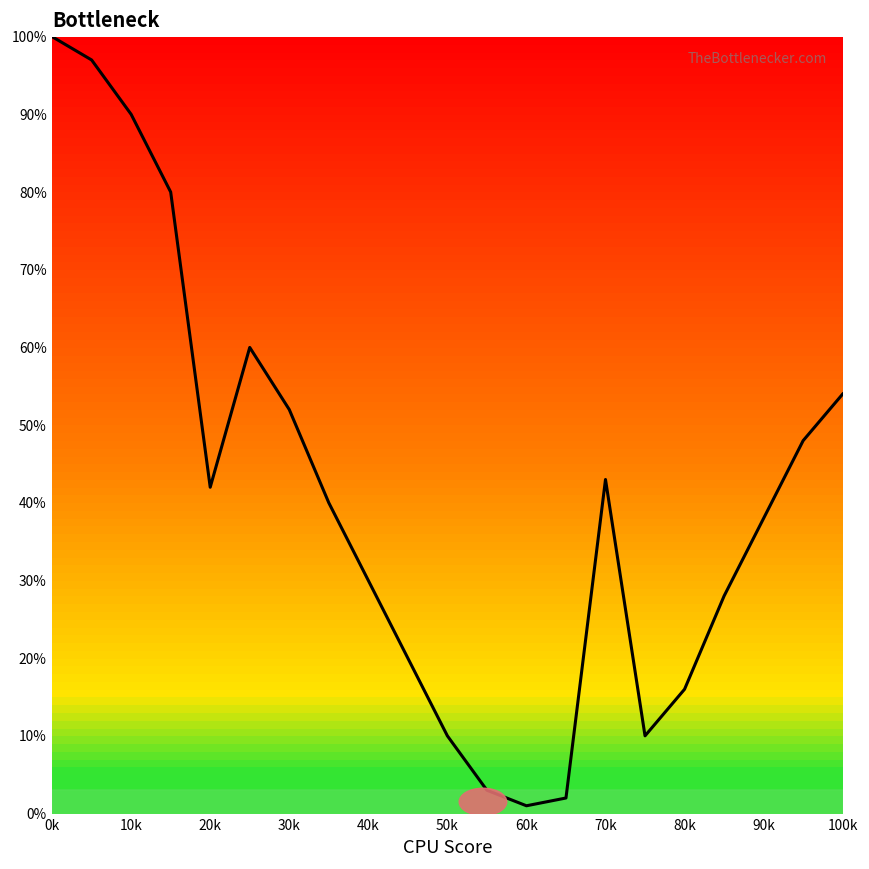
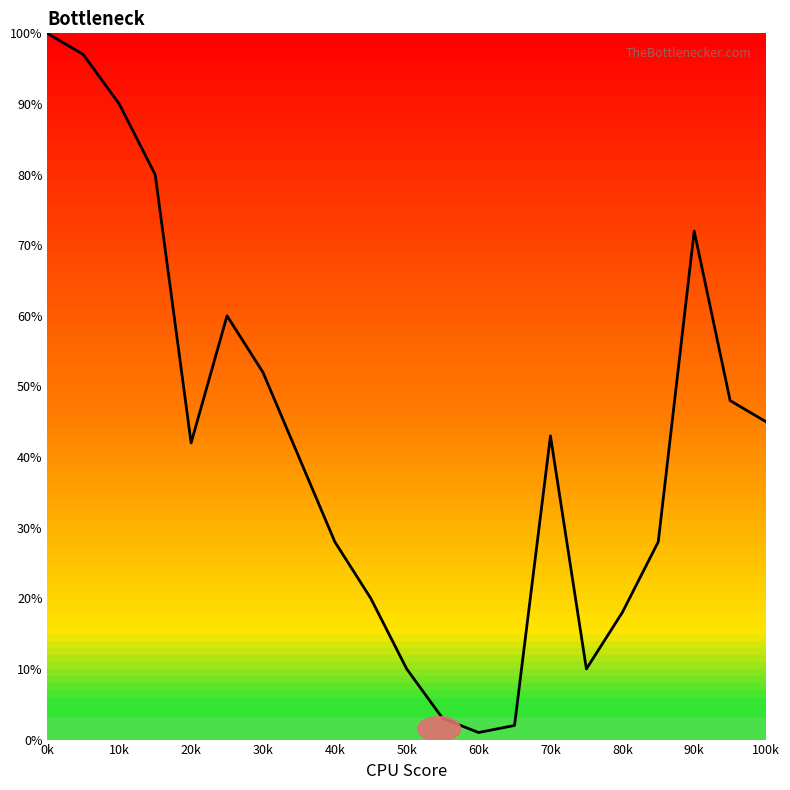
40k: 30% -> 28%
80k: 16% -> 18%
90k: 38% -> 72%
100k: 54% -> 45%
